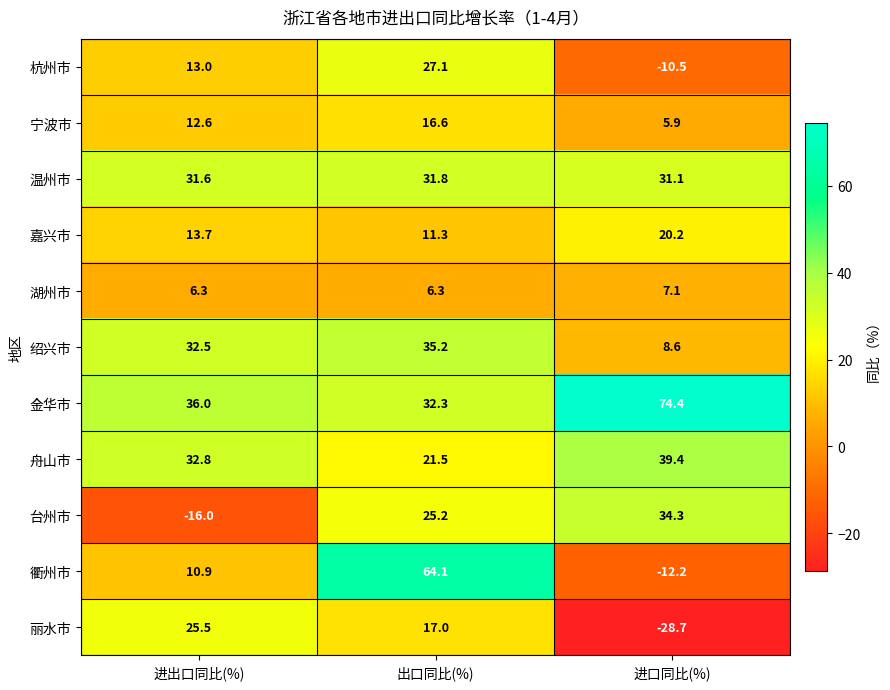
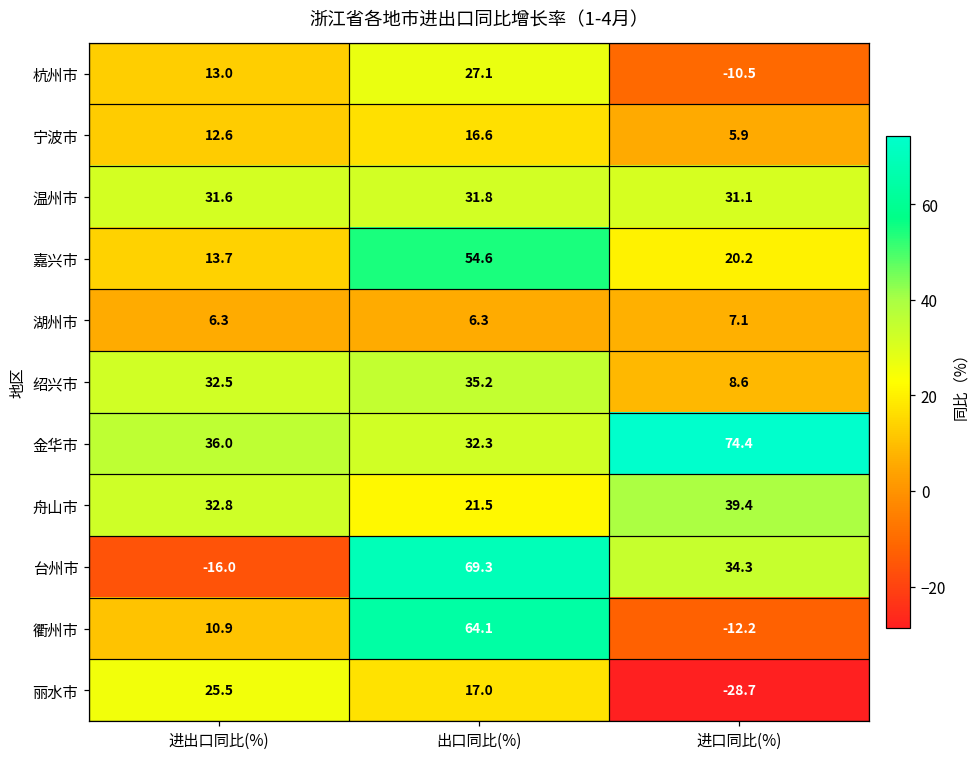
嘉兴市, 出口同比(%): 11.3 -> 54.6
台州市, 出口同比(%): 25.2 -> 69.3
